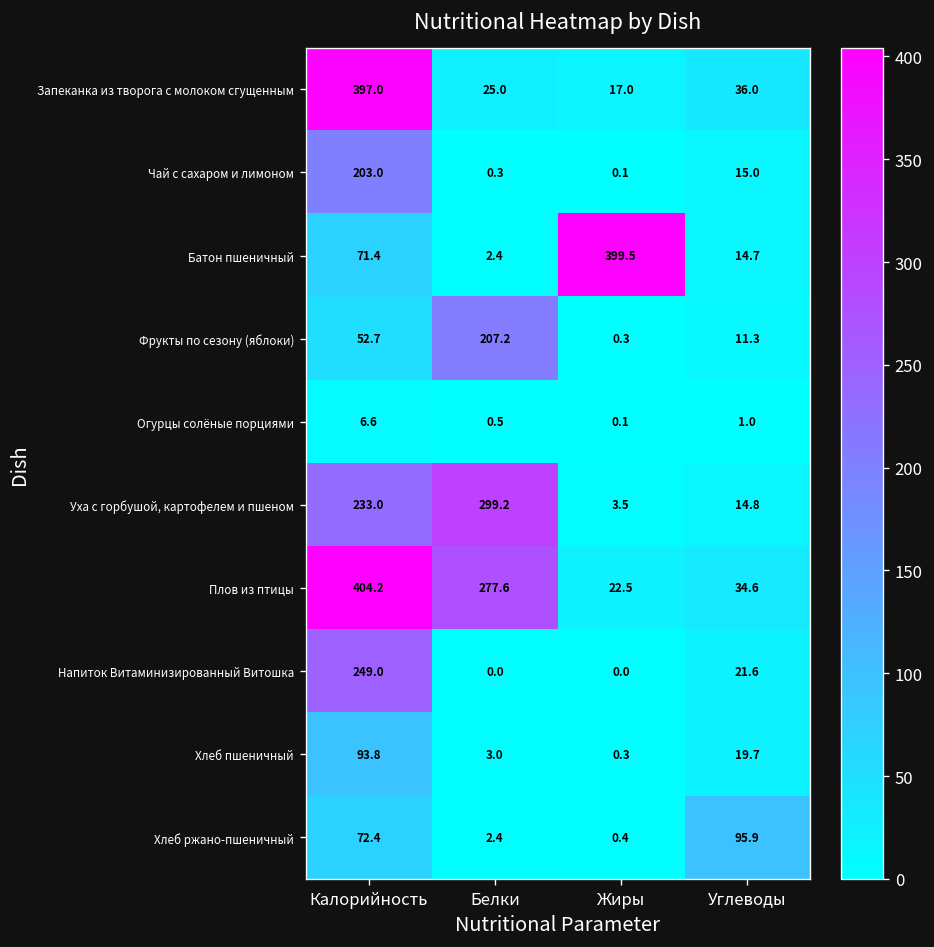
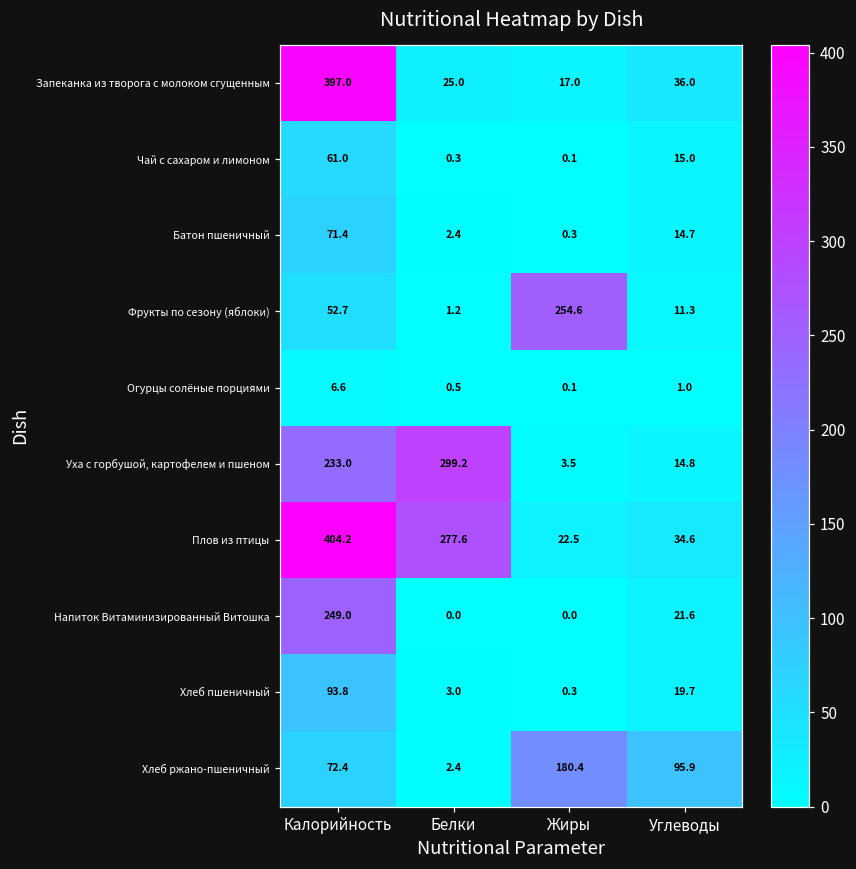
Чай с сахаром и лимоном, Калорийность: 203.0 -> 61.0
Батон пшеничный, Жиры: 399.5 -> 0.3
Фрукты по сезону (яблоки), Белки: 207.2 -> 1.2
Фрукты по сезону (яблоки), Жиры: 0.3 -> 254.6
Хлеб ржано-пшеничный, Жиры: 0.4 -> 180.4
